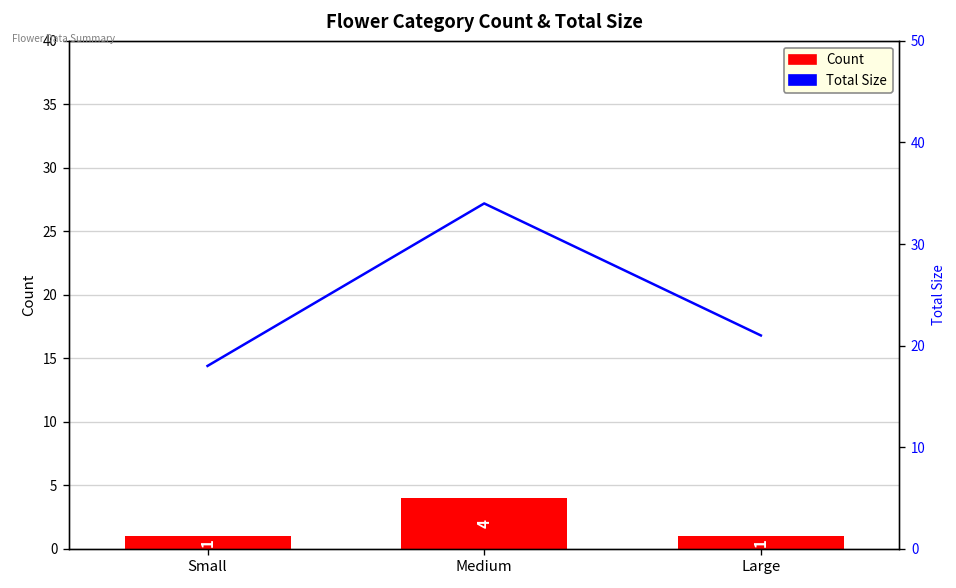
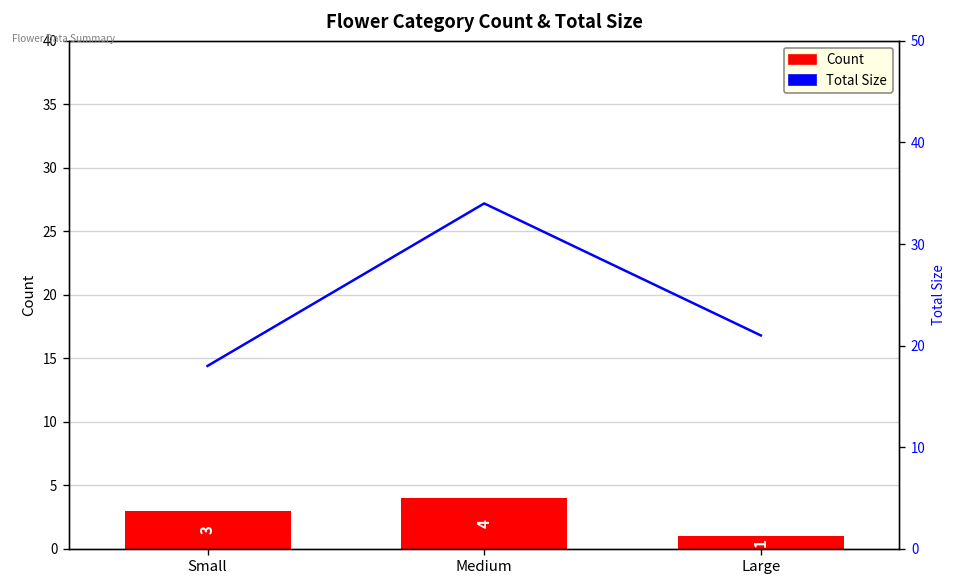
Count, Small: 1 -> 3
